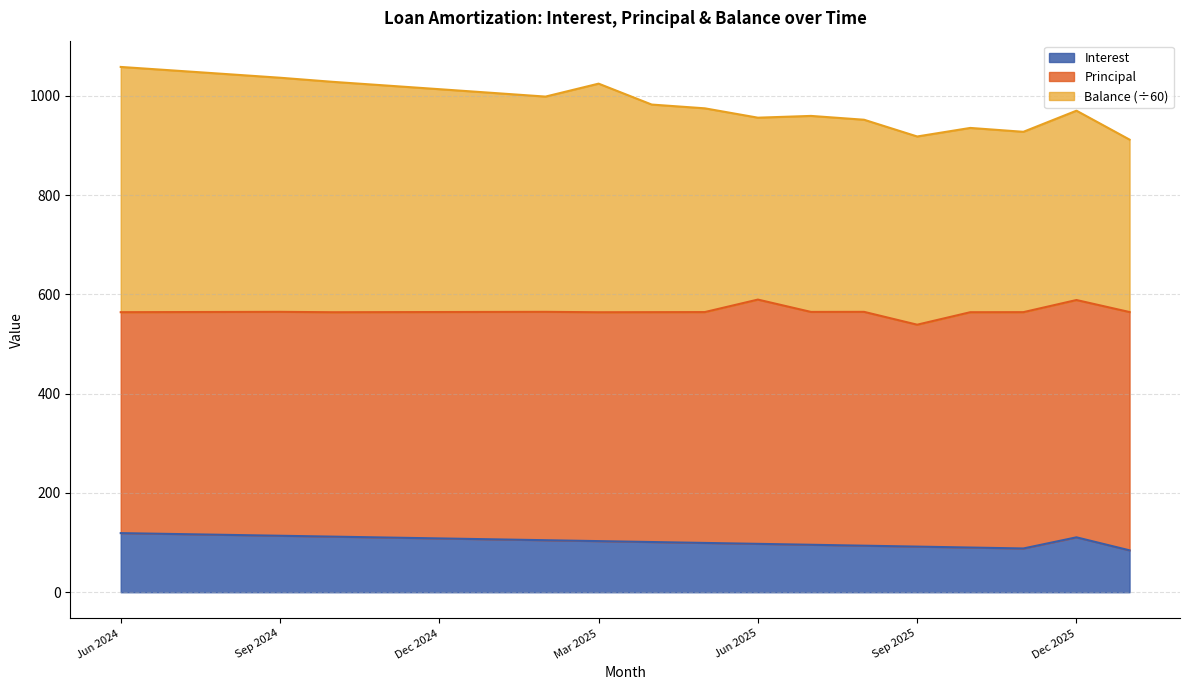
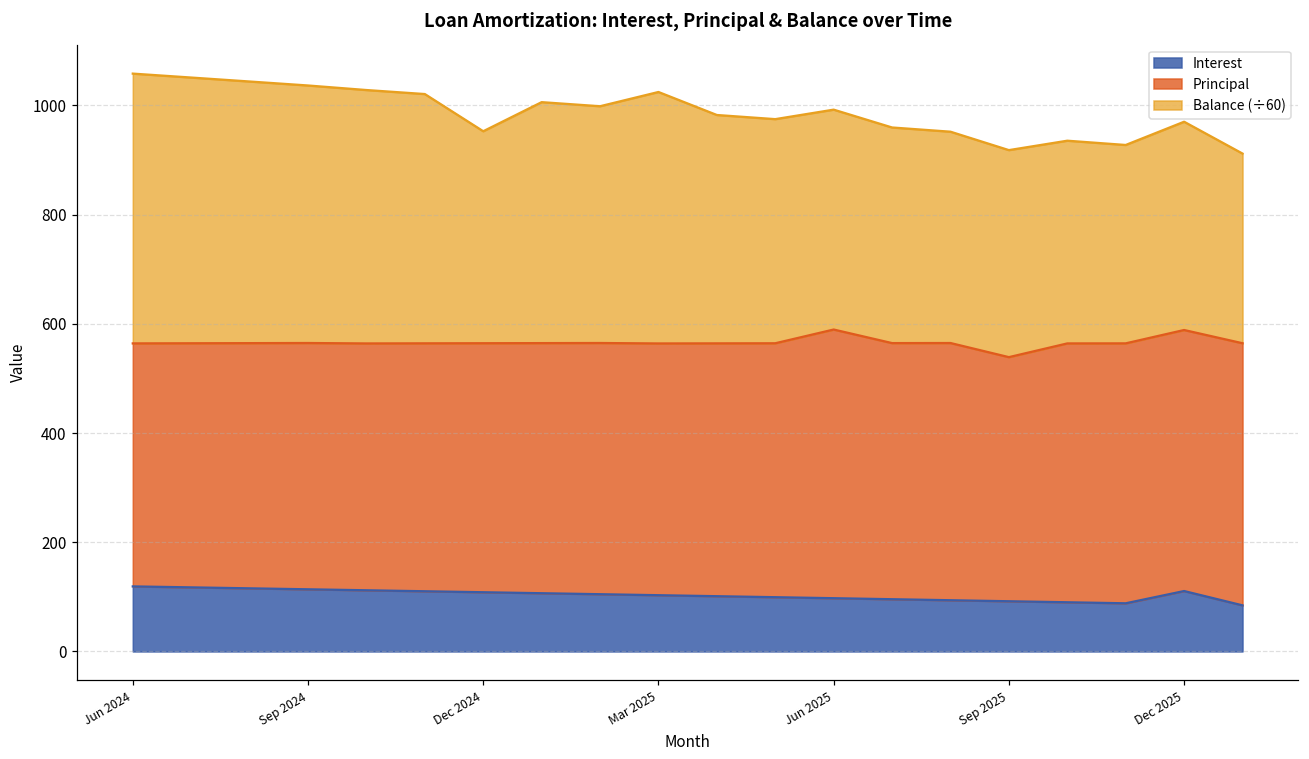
Balance (÷60), Dec 2024: 450 -> 390
Balance (÷60), Jun 2025: 370 -> 400
